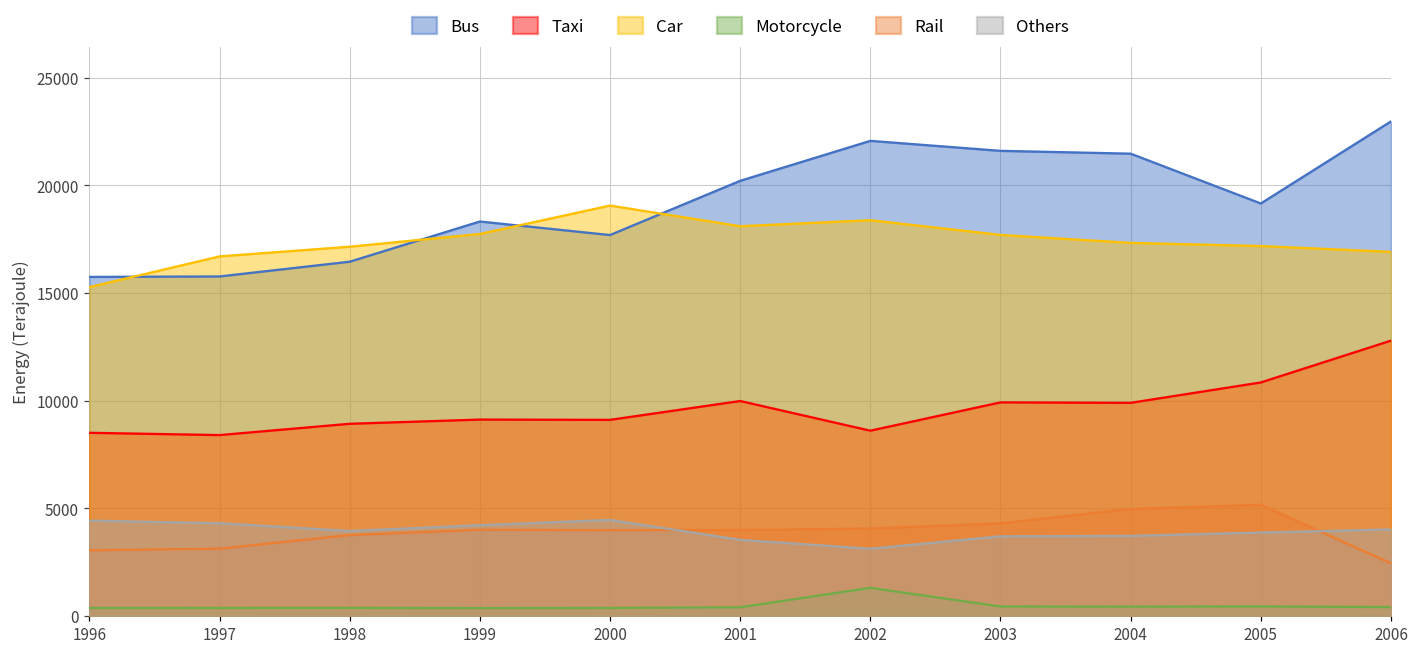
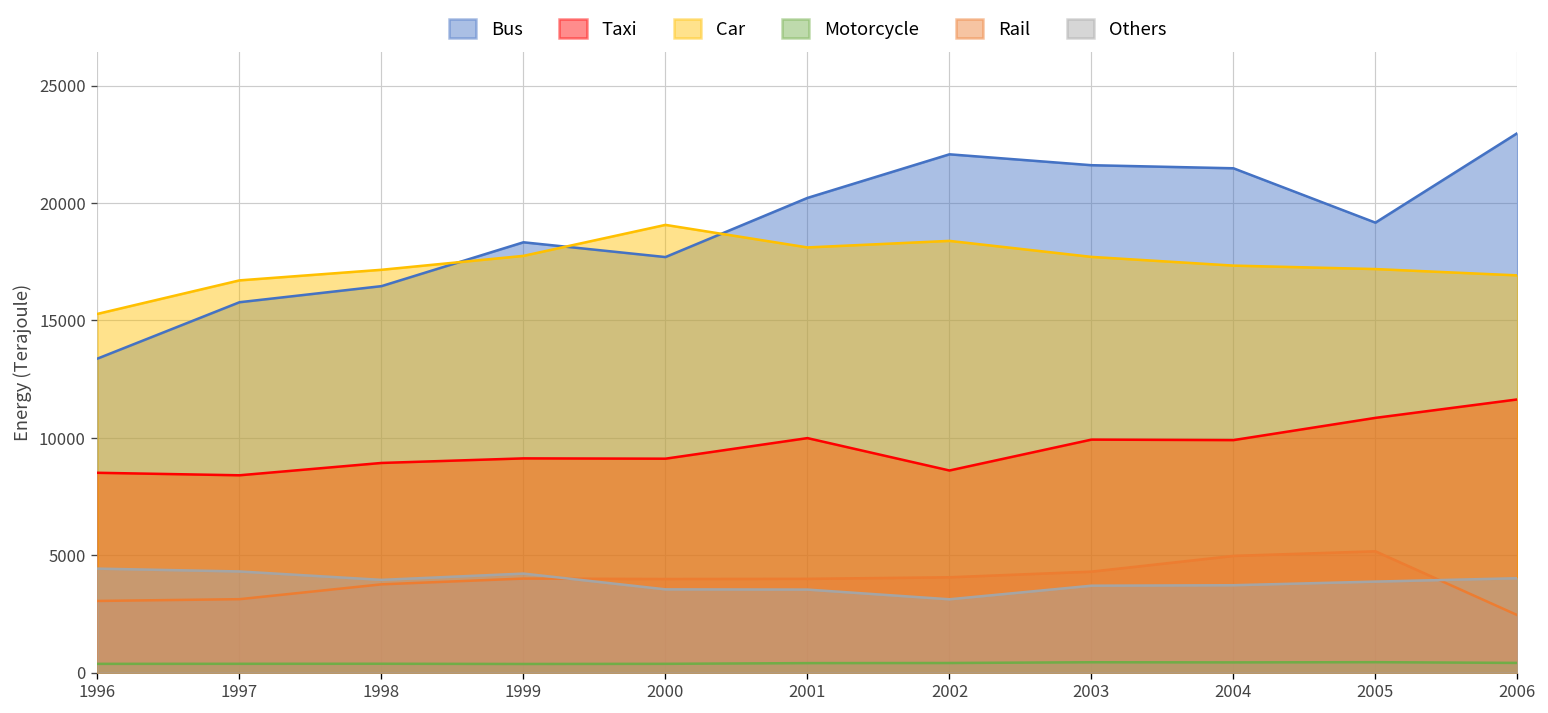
Bus, 1996: 15800 -> 13400
Others, 2000: 4500 -> 3500
Motorcycle, 2002: 1300 -> 400
Taxi, 2006: 12800 -> 11600
